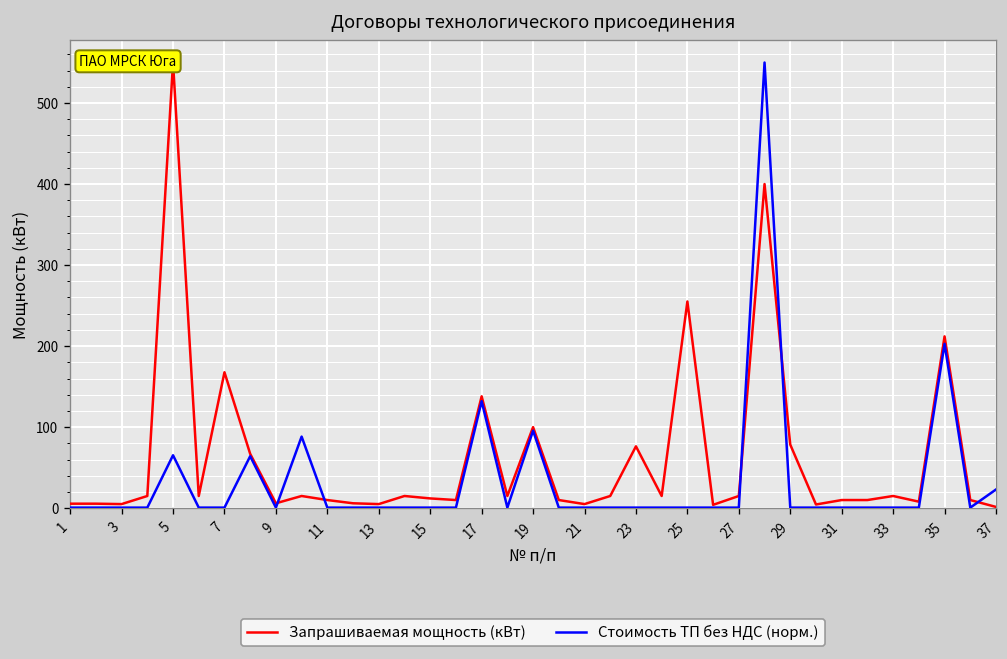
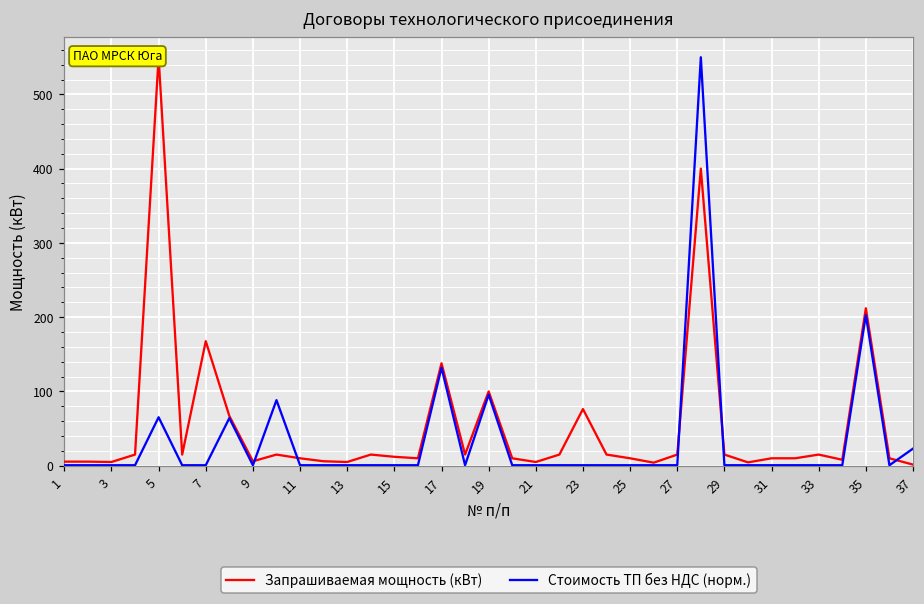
Запрашиваемая мощность (кВт), 25: 260 -> 10
Запрашиваемая мощность (кВт), 29: 80 -> 20
